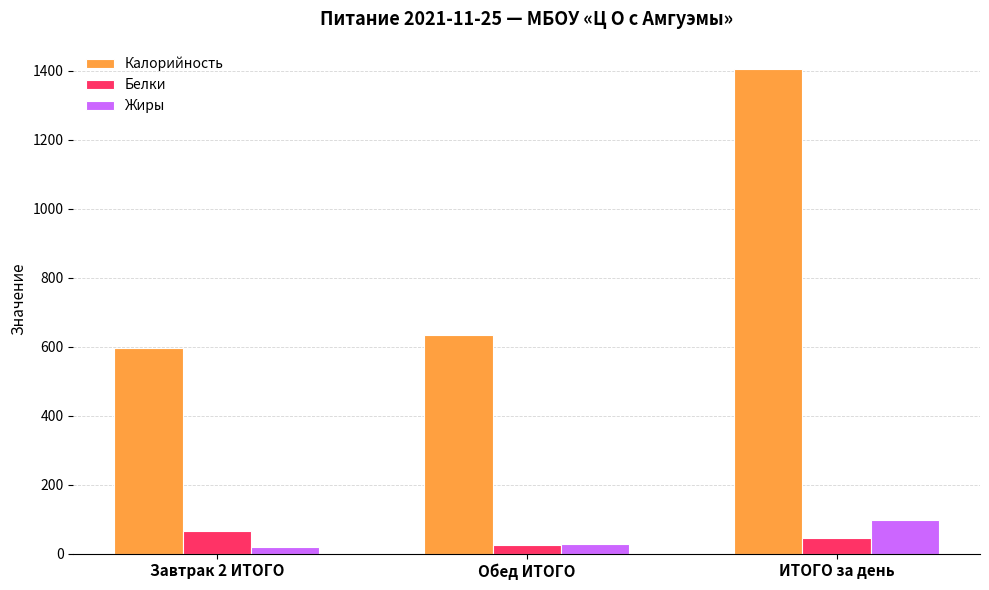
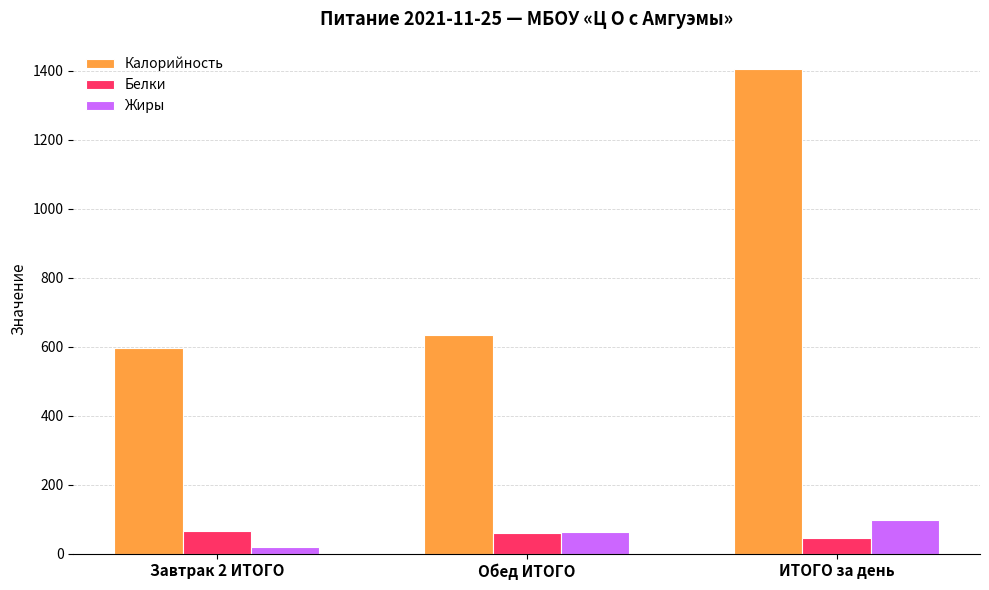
Белки, Обед ИТОГО: 30 -> 60
Жиры, Обед ИТОГО: 30 -> 60
